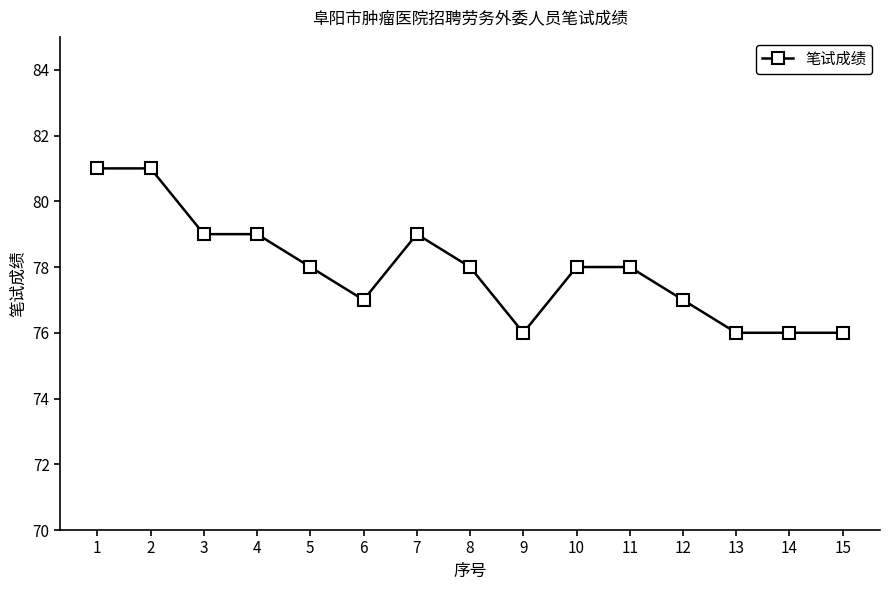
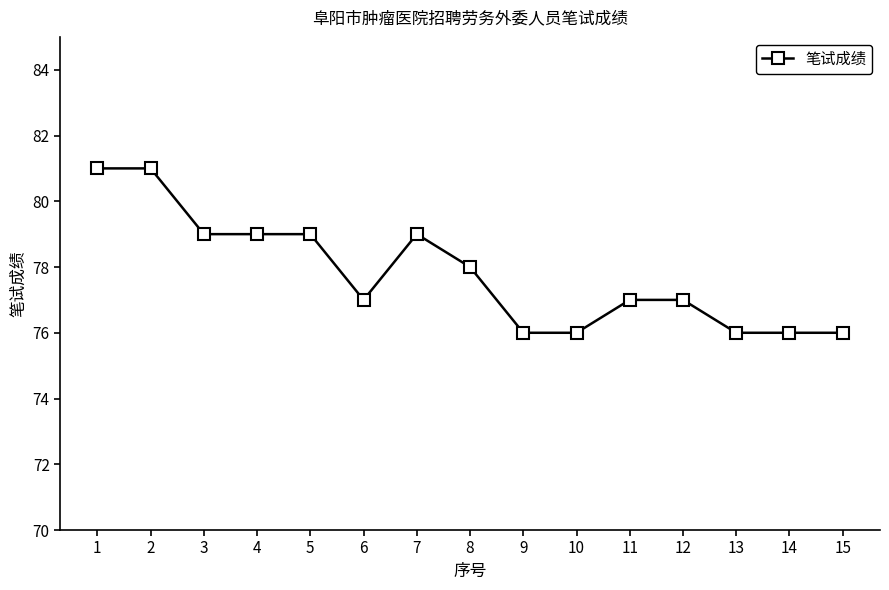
5: 78 -> 79
10: 78 -> 76
11: 78 -> 77
